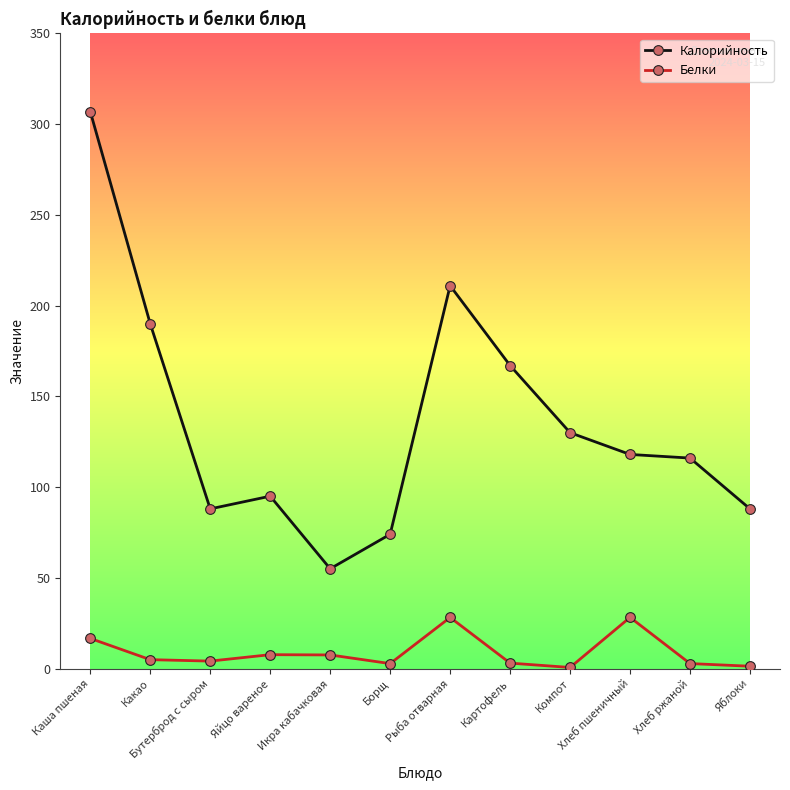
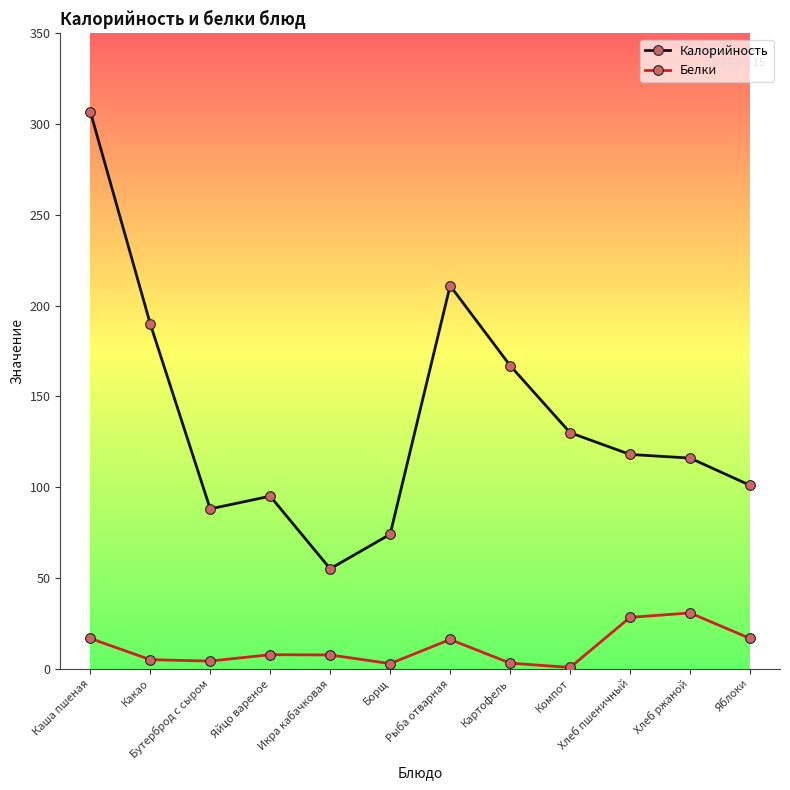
Белки, Рыба отварная: 28 -> 16
Белки, Хлеб ржаной: 3 -> 31
Калорийность, Яблоки: 88 -> 101
Белки, Яблоки: 1 -> 17
